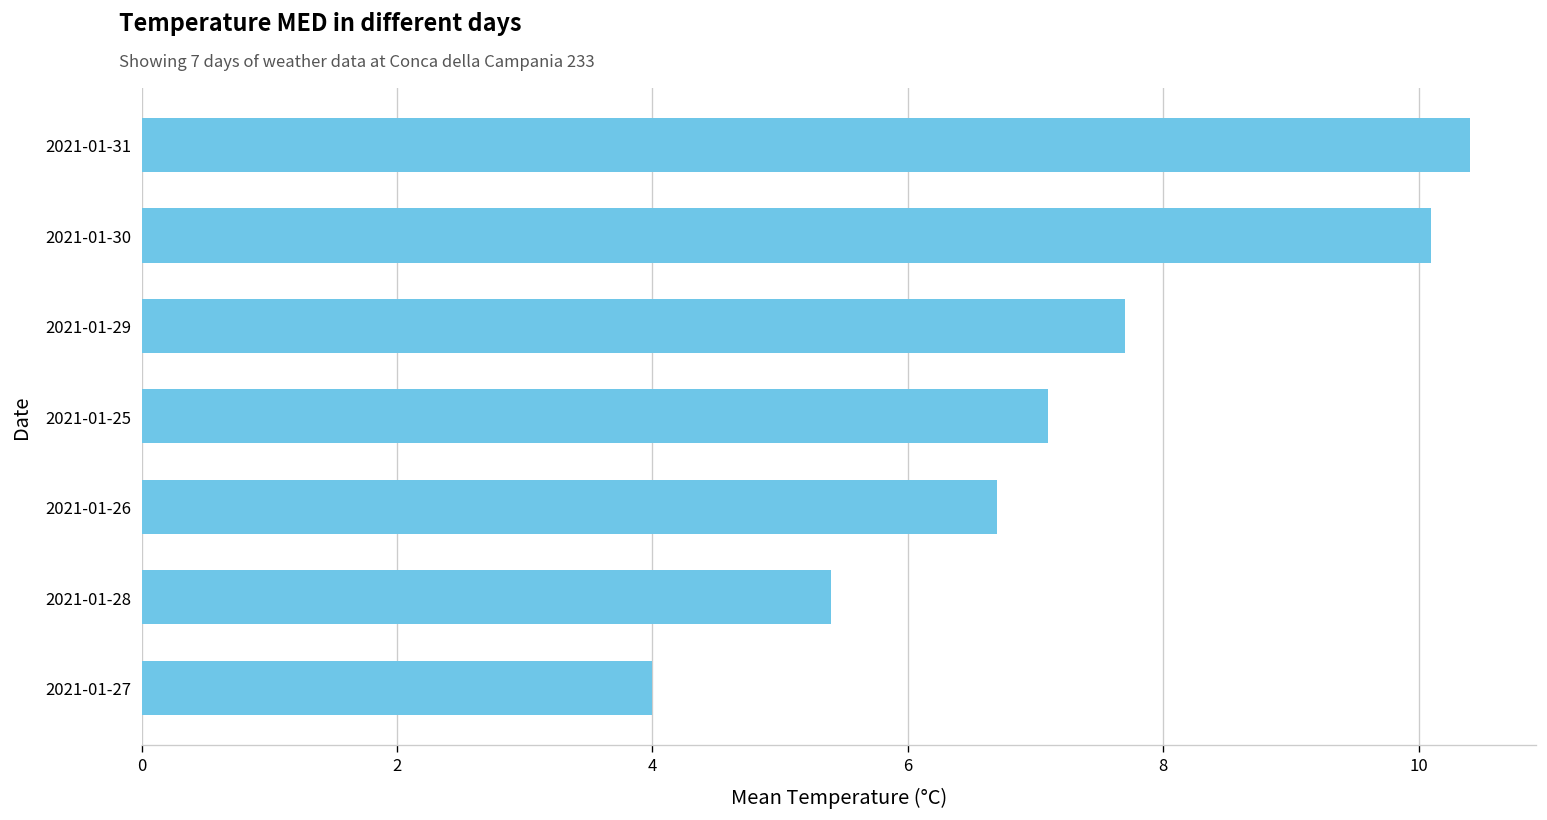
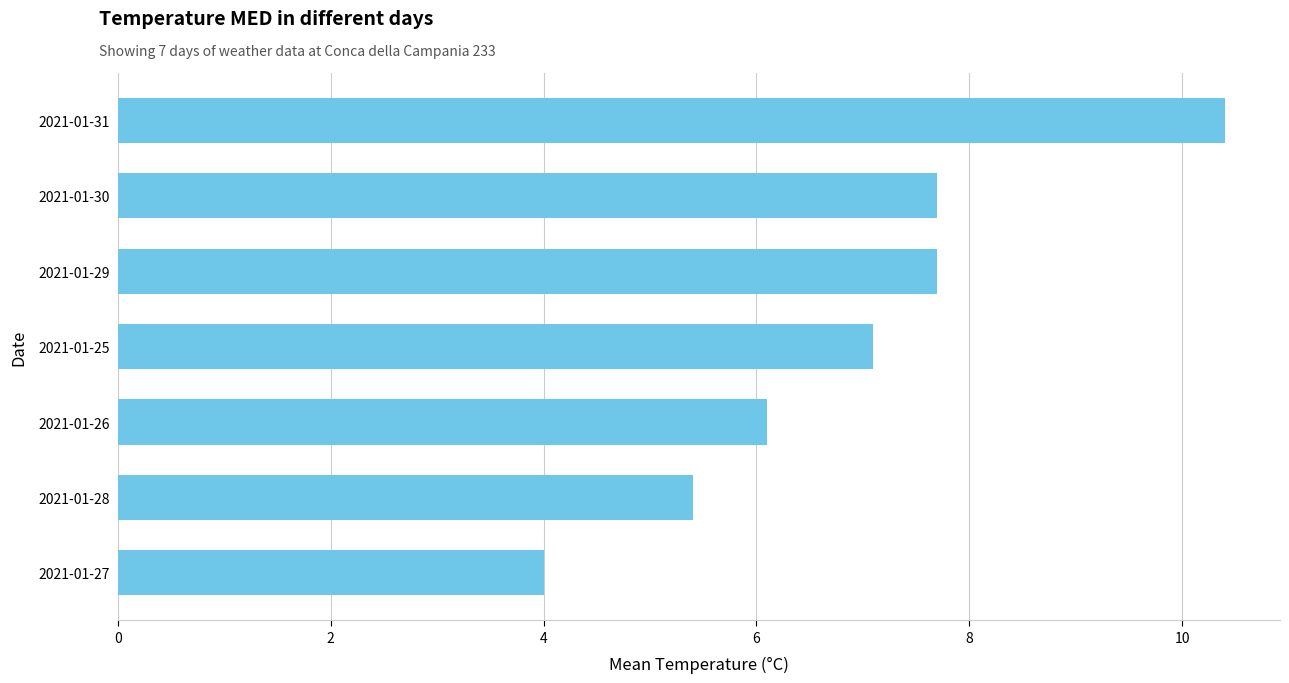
2021-01-30: 10.1 -> 7.7
2021-01-26: 6.7 -> 6.1
